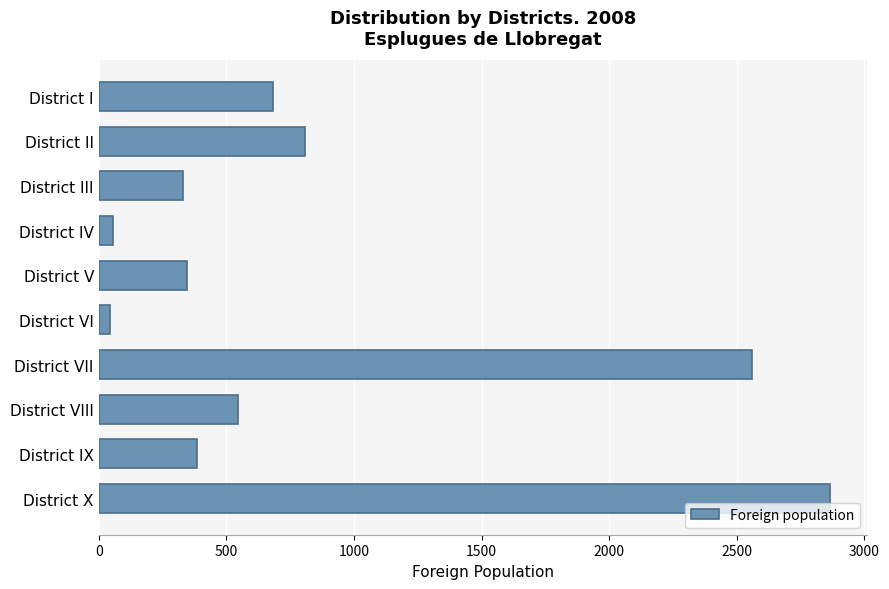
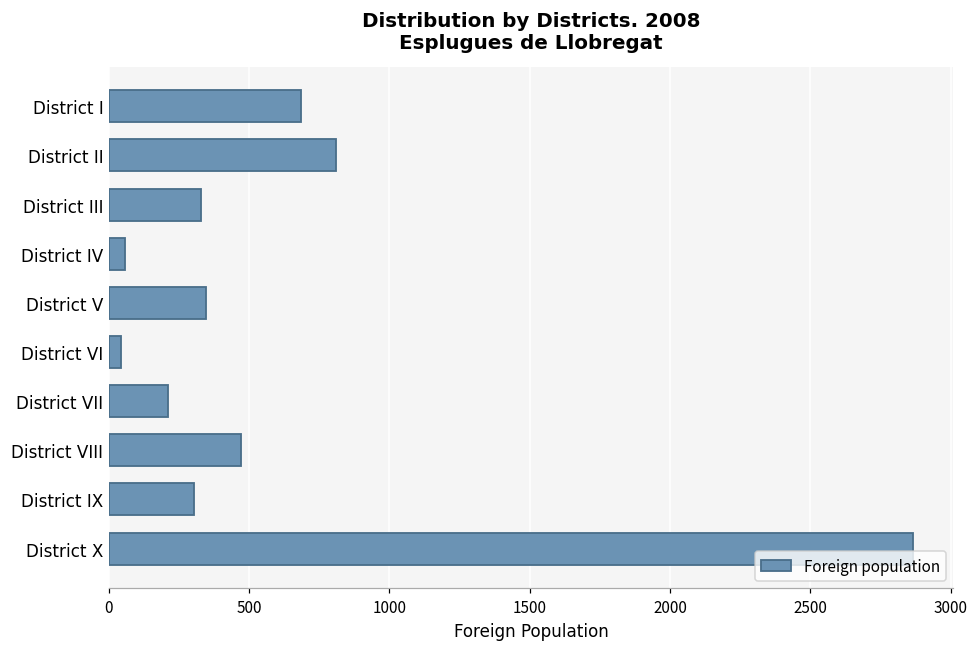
District VII: 2560 -> 210
District VIII: 540 -> 470
District IX: 380 -> 300
